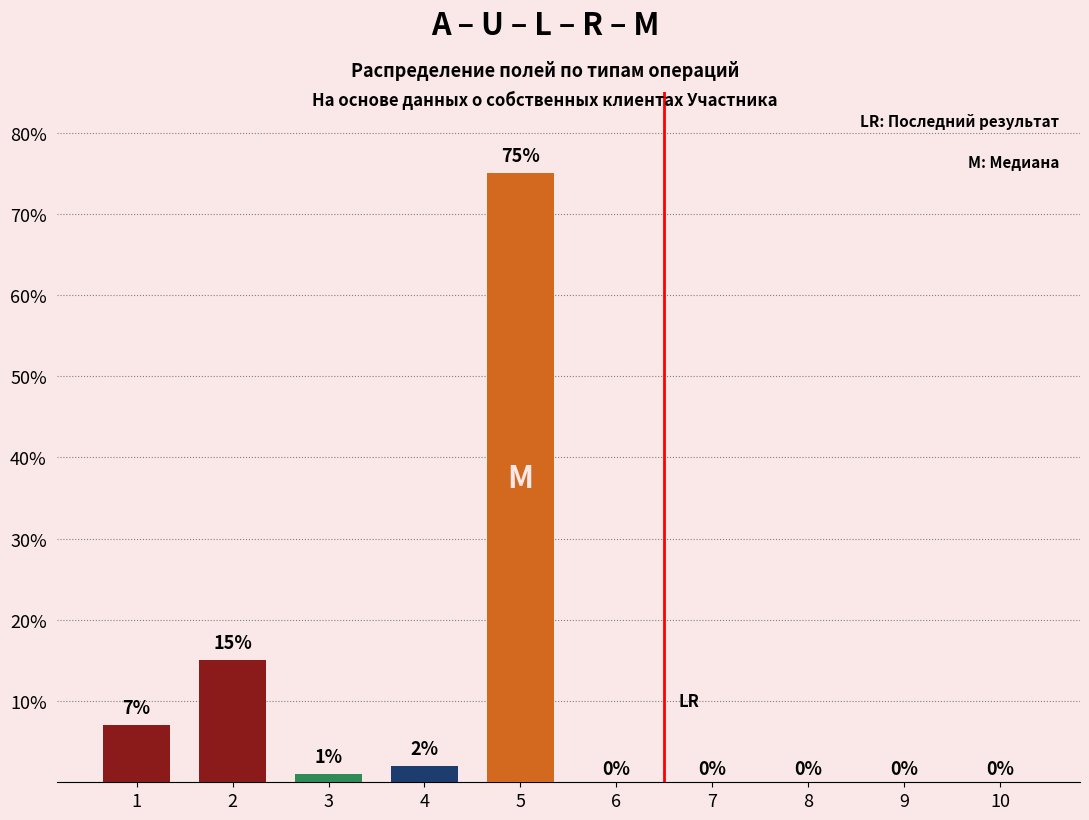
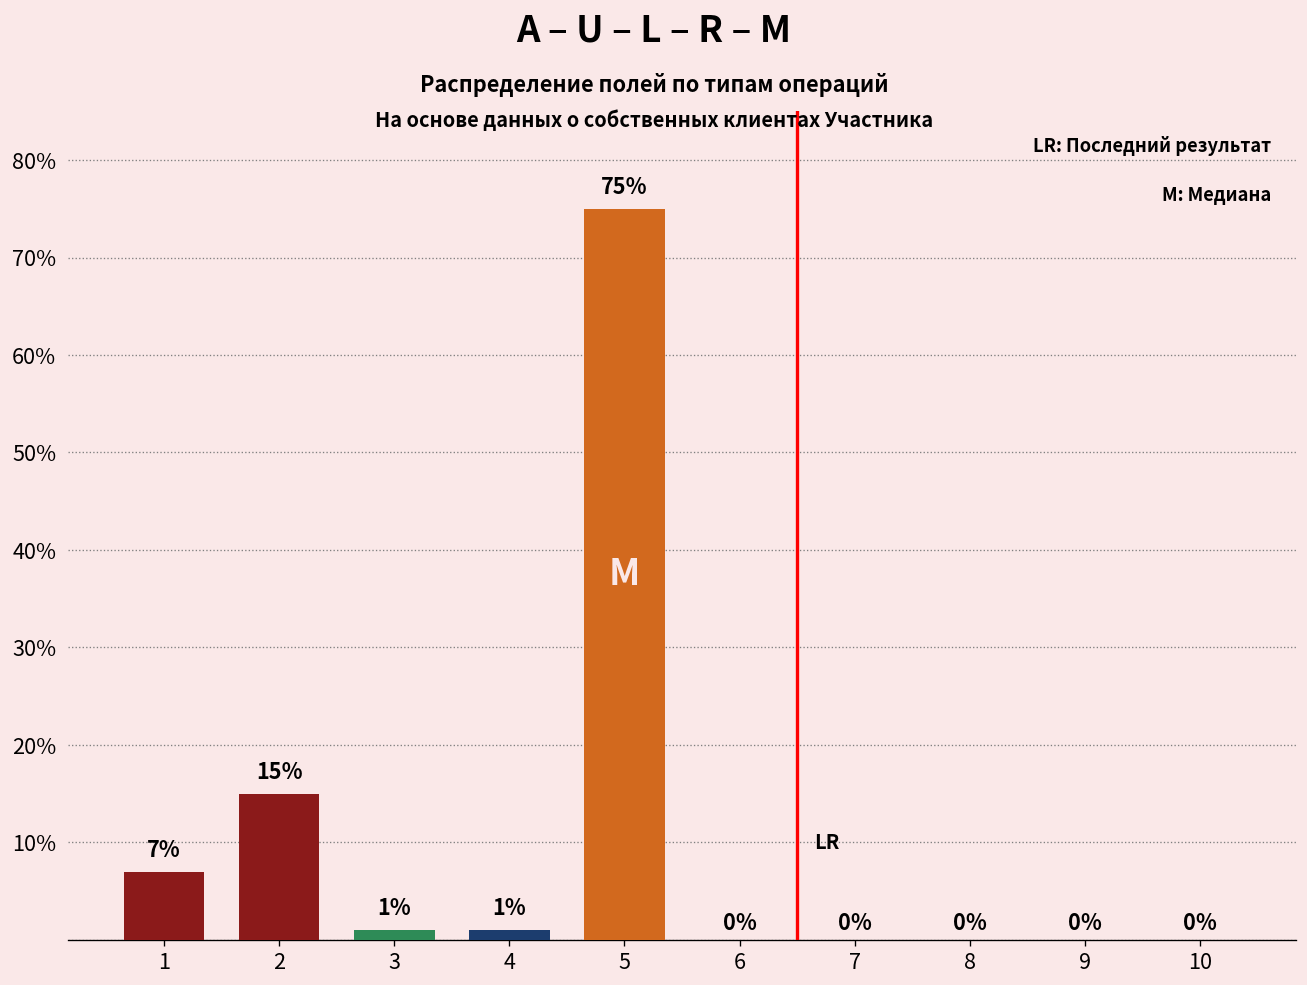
4: 2% -> 1%
